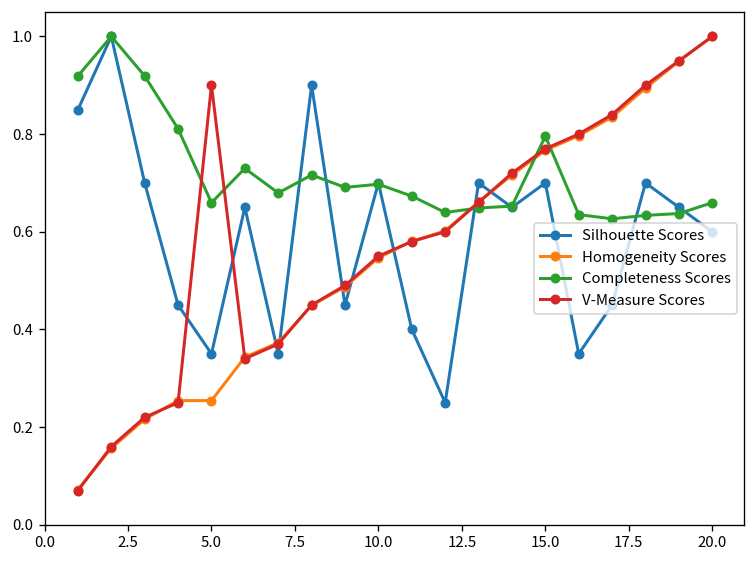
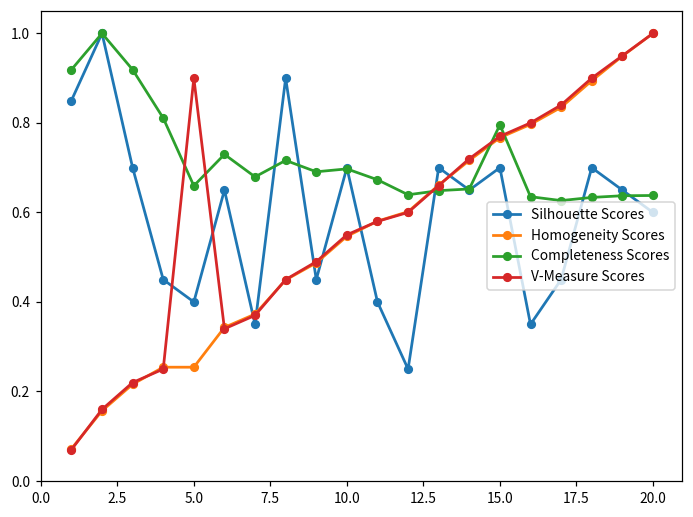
Silhouette Scores, 5.0: 0.35 -> 0.40
Completeness Scores, 20.0: 0.66 -> 0.64
